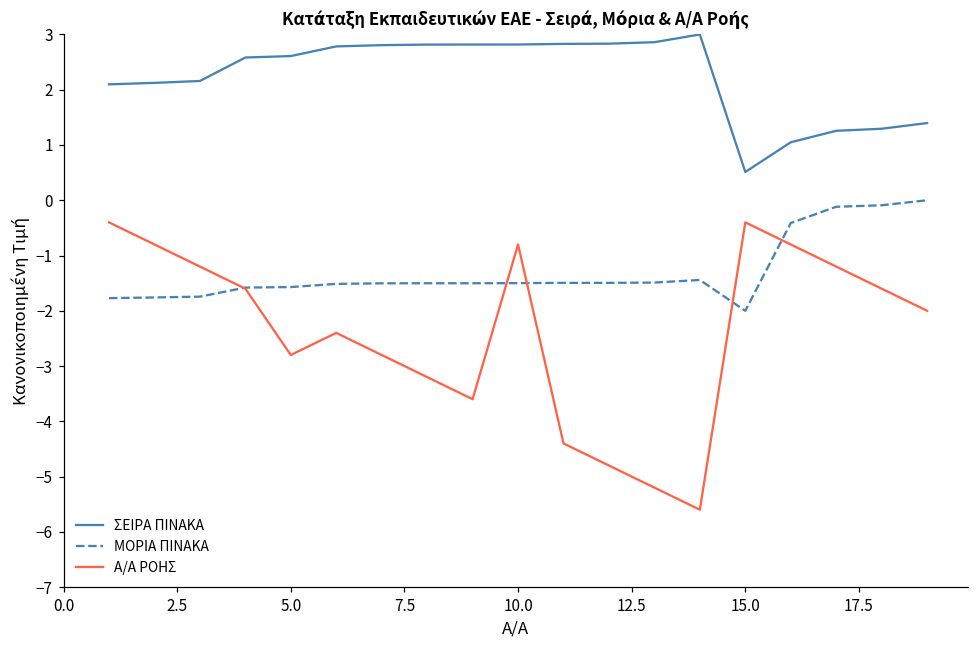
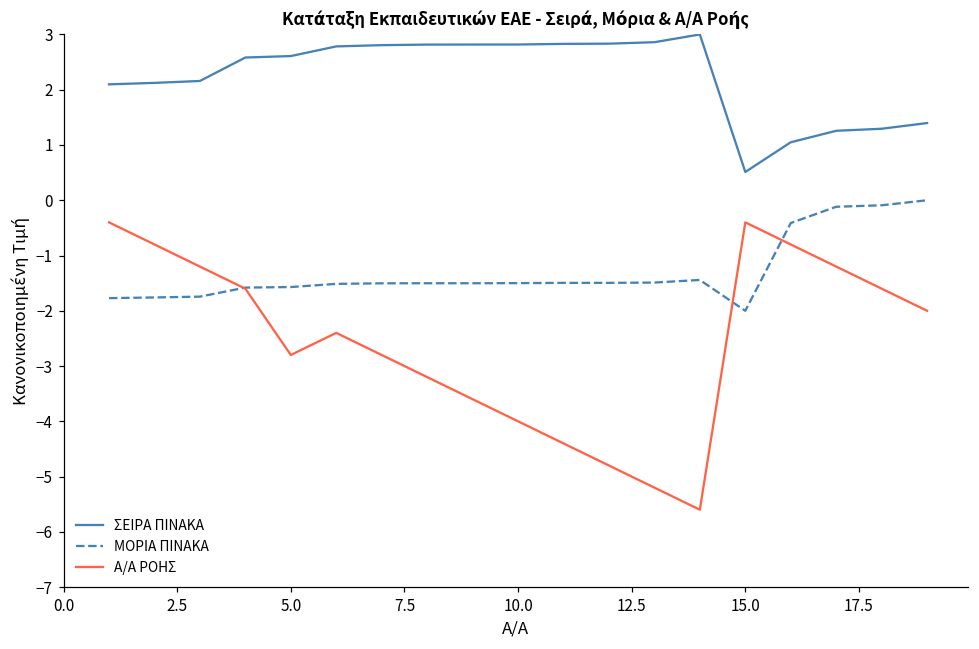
Α/Α ΡΟΗΣ, 10.0: -0.8 -> -4.0
